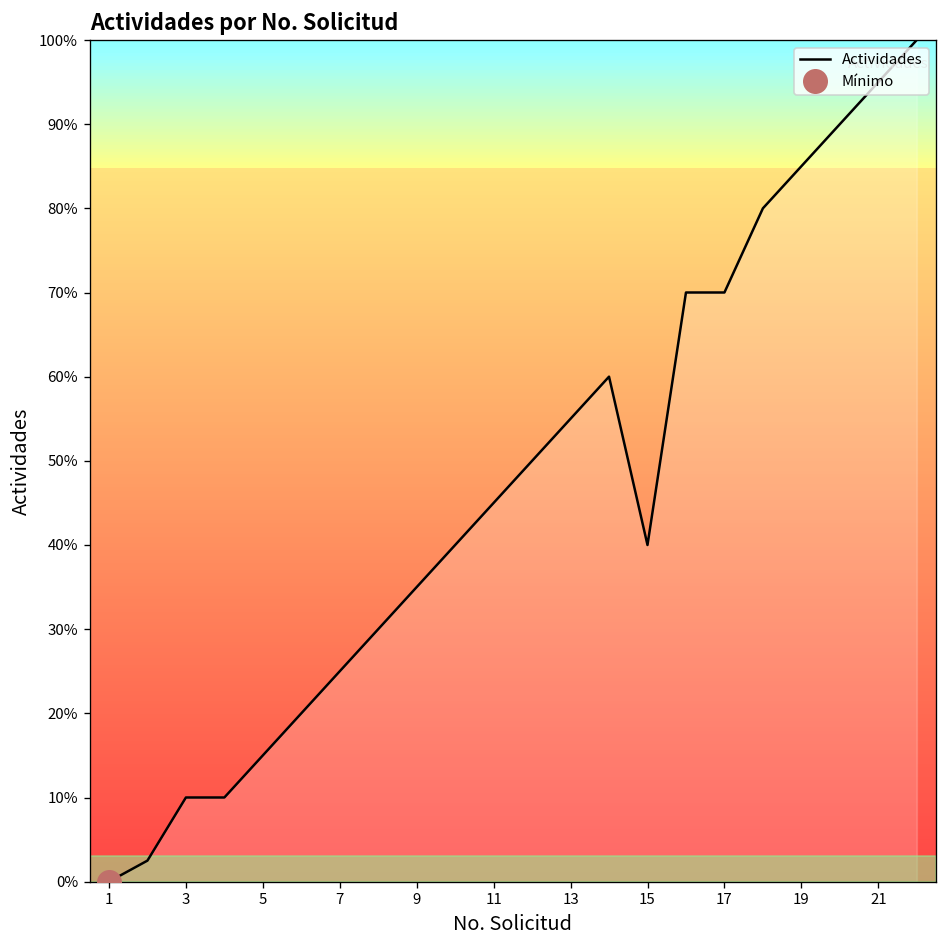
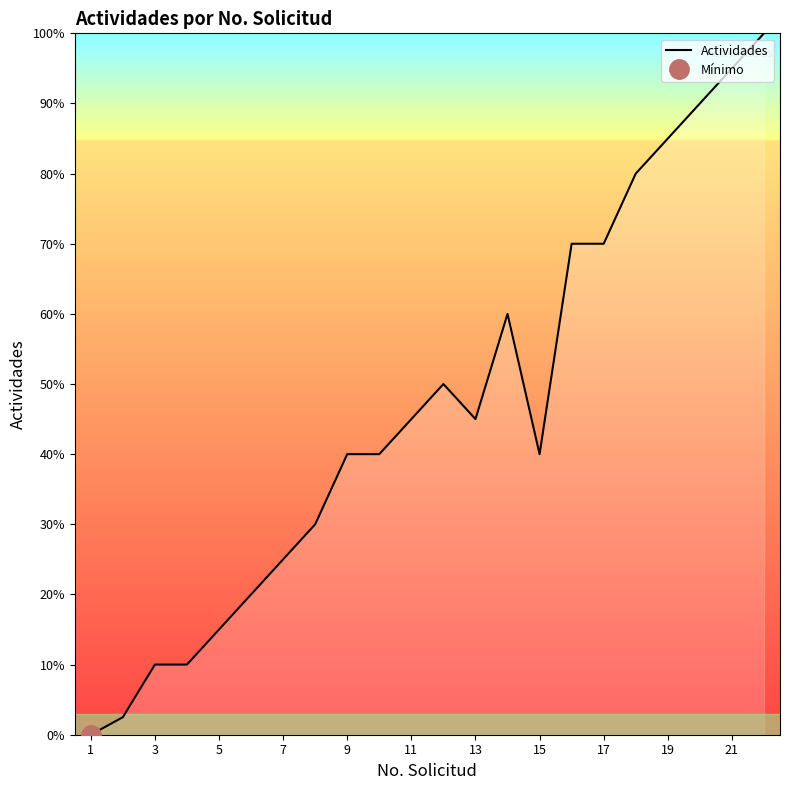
Actividades, 9: 35% -> 40%
Actividades, 13: 55% -> 45%
